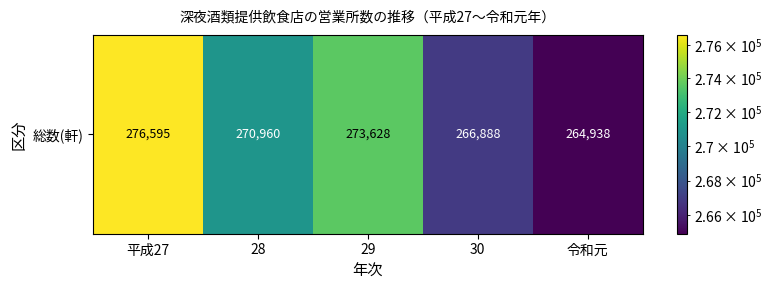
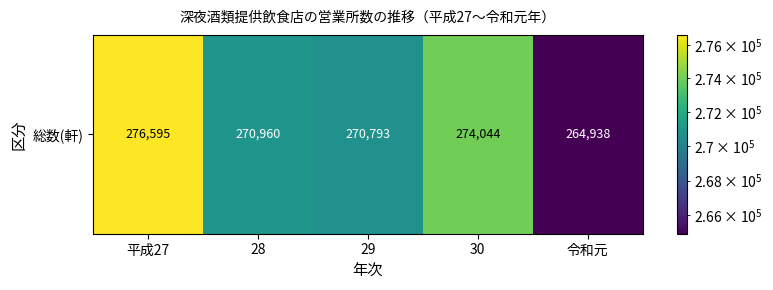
総数(軒), 29: 273,628 -> 270,793
総数(軒), 30: 266,888 -> 274,044
